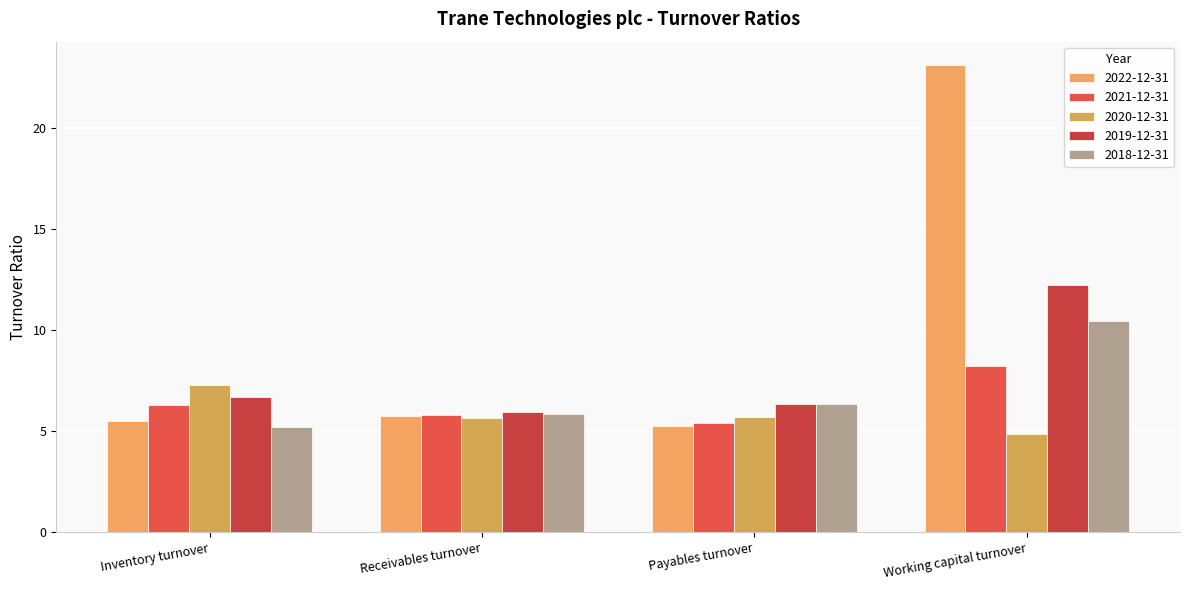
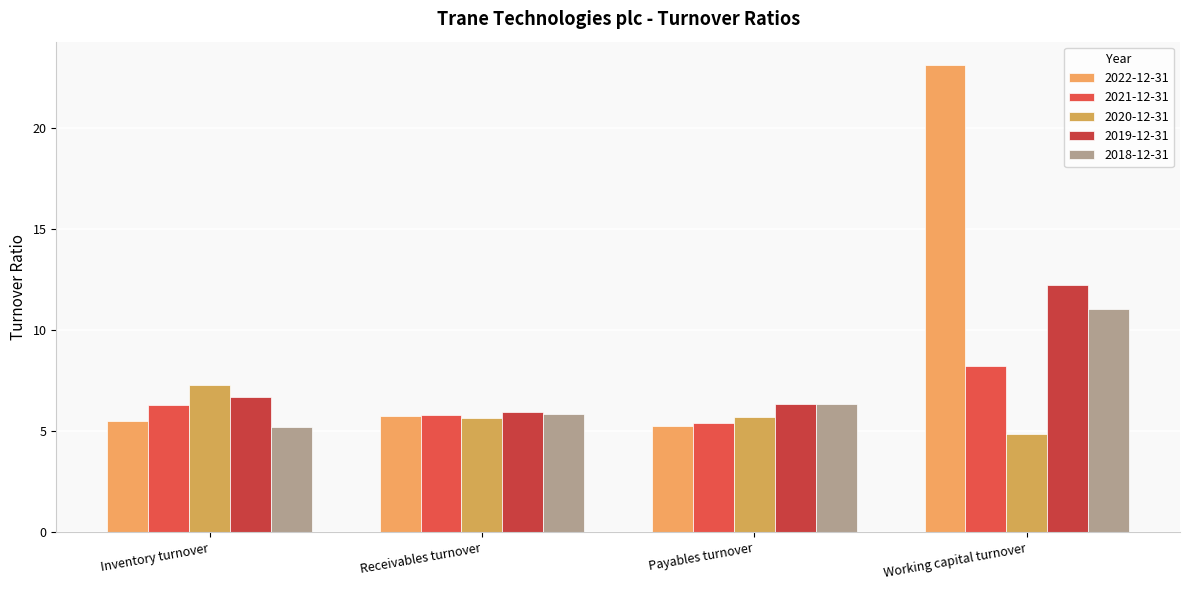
2018-12-31, Working capital turnover: 10.4 -> 11.1
